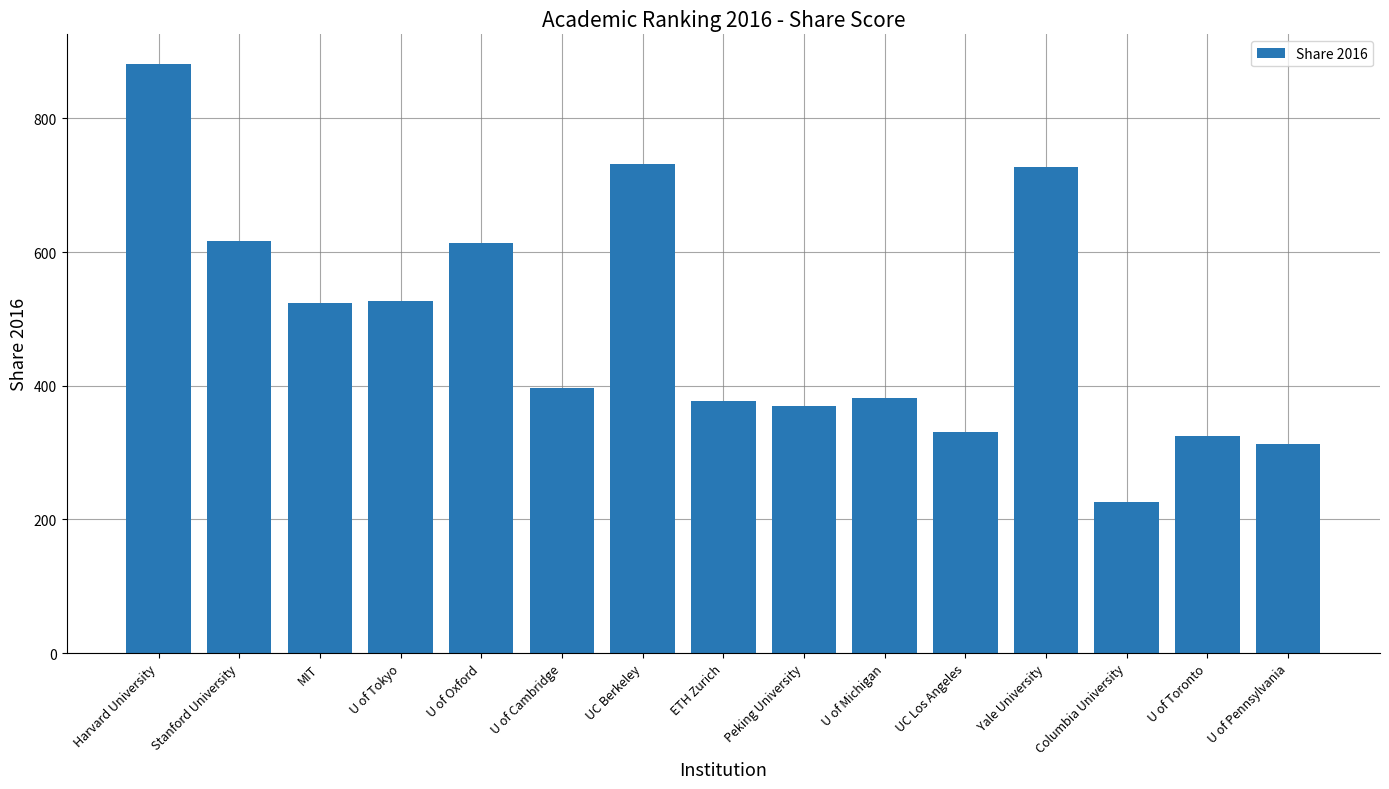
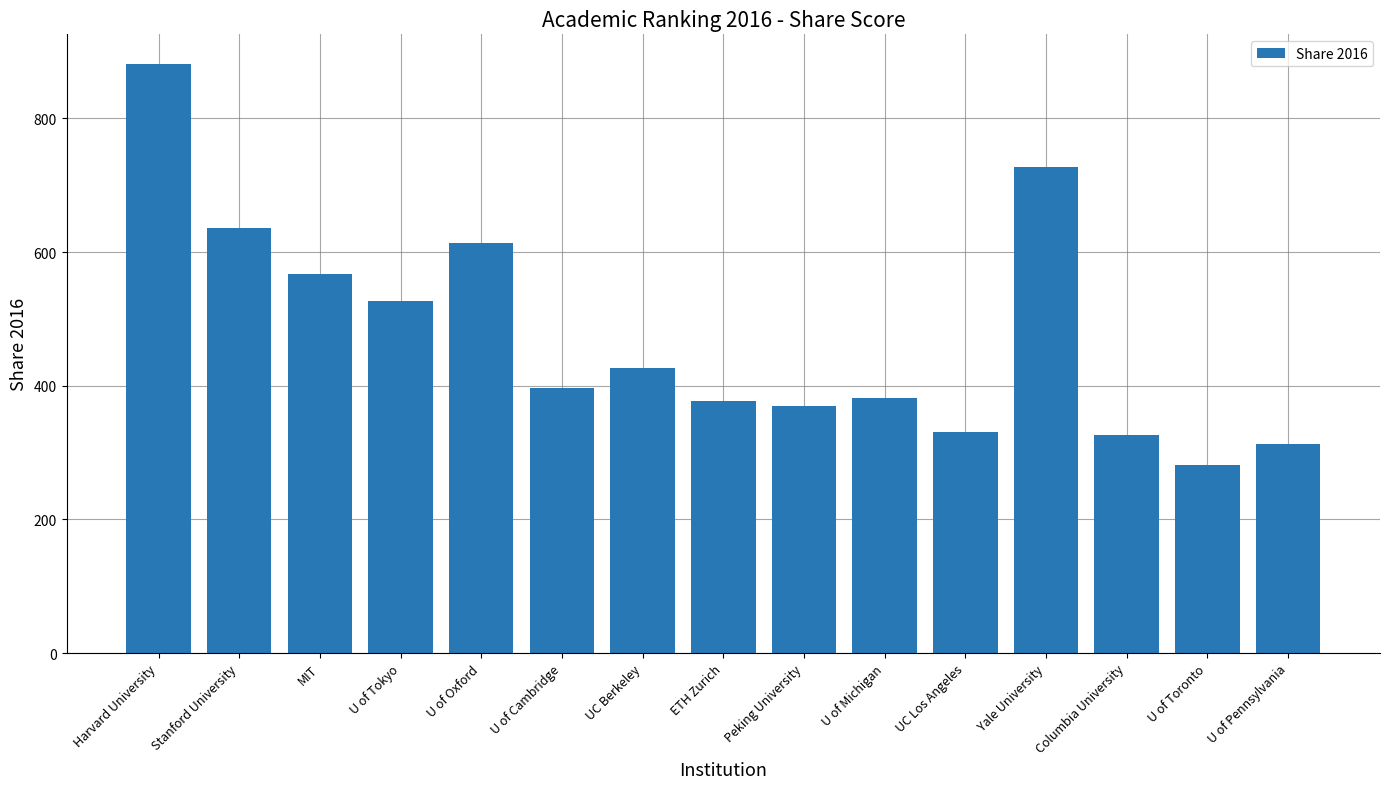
Stanford University: 620 -> 640
MIT: 520 -> 570
UC Berkeley: 730 -> 430
Columbia University: 230 -> 330
U of Toronto: 330 -> 280
